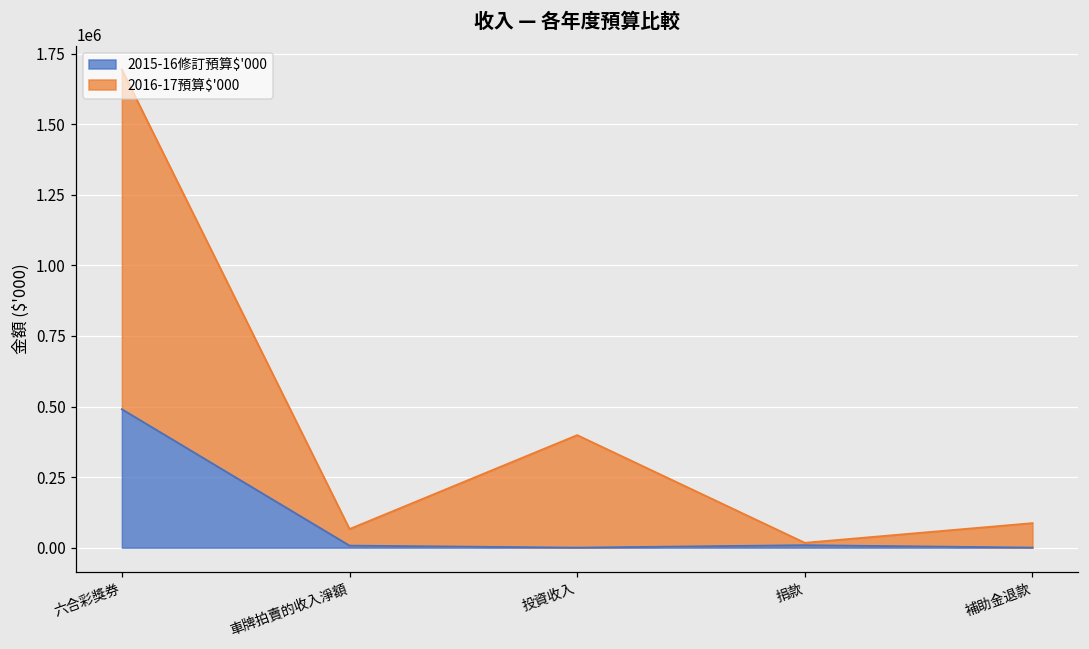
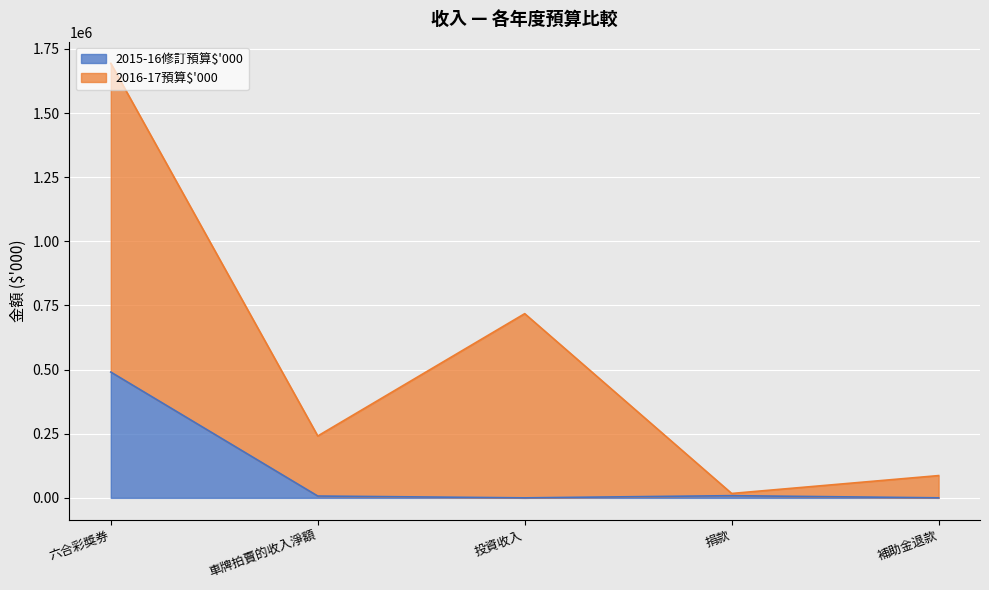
2016-17預算$'000, 車牌拍賣的收入淨額: 60000 -> 230000
2016-17預算$'000, 投資收入: 400000 -> 720000
